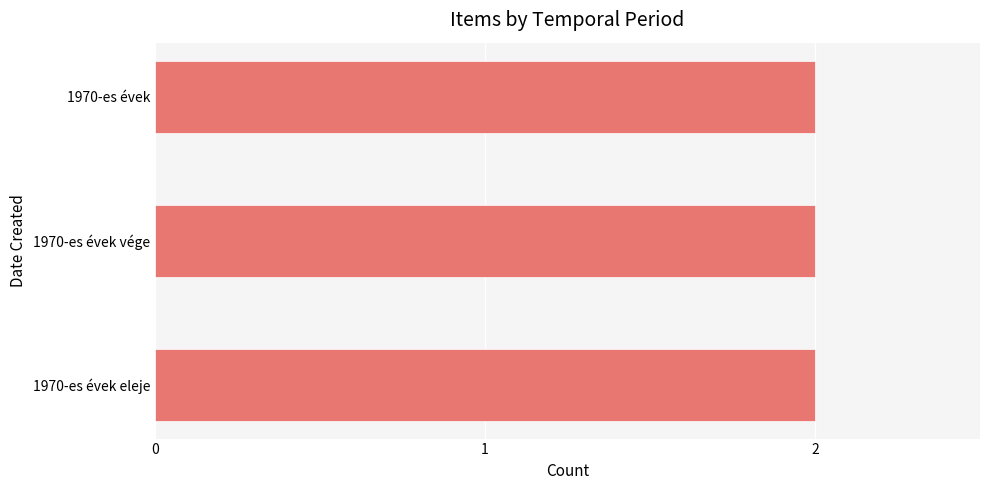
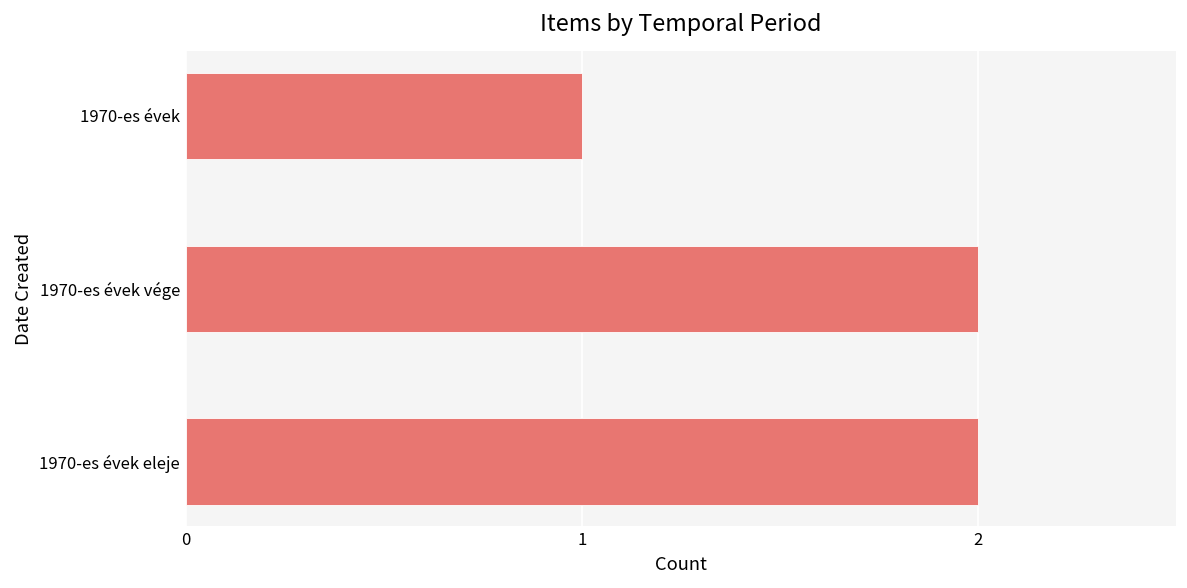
1970-es évek: 2 -> 1
